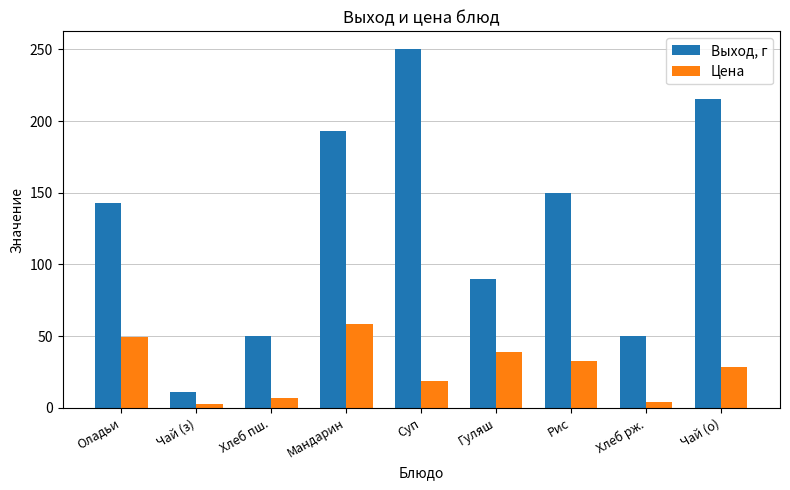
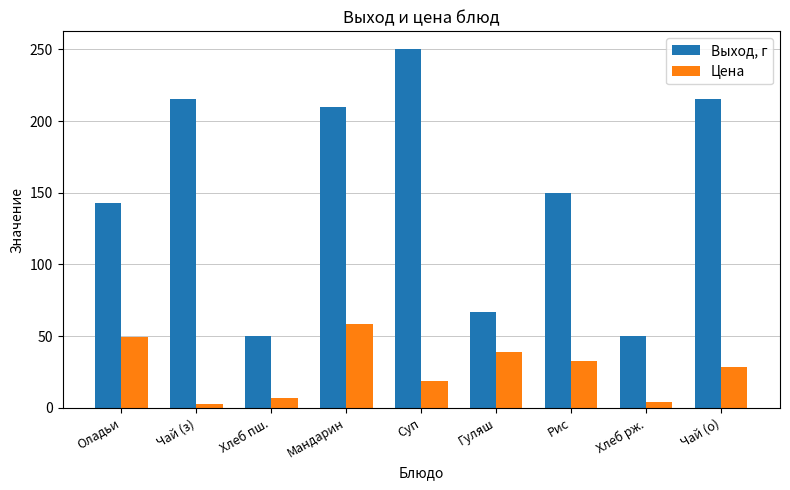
Выход, г, Чай (з): 11 -> 215
Выход, г, Мандарин: 193 -> 210
Выход, г, Гуляш: 90 -> 67
